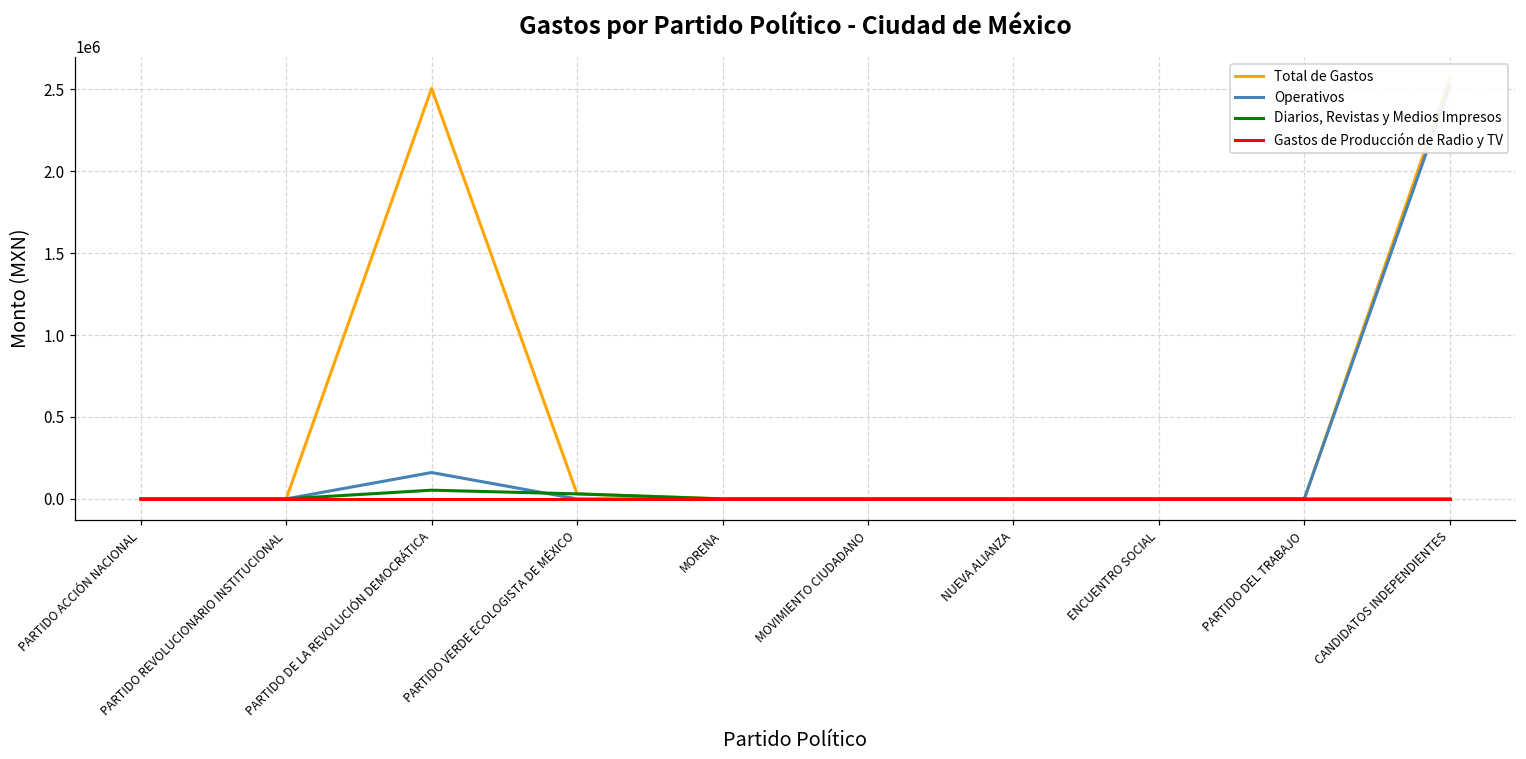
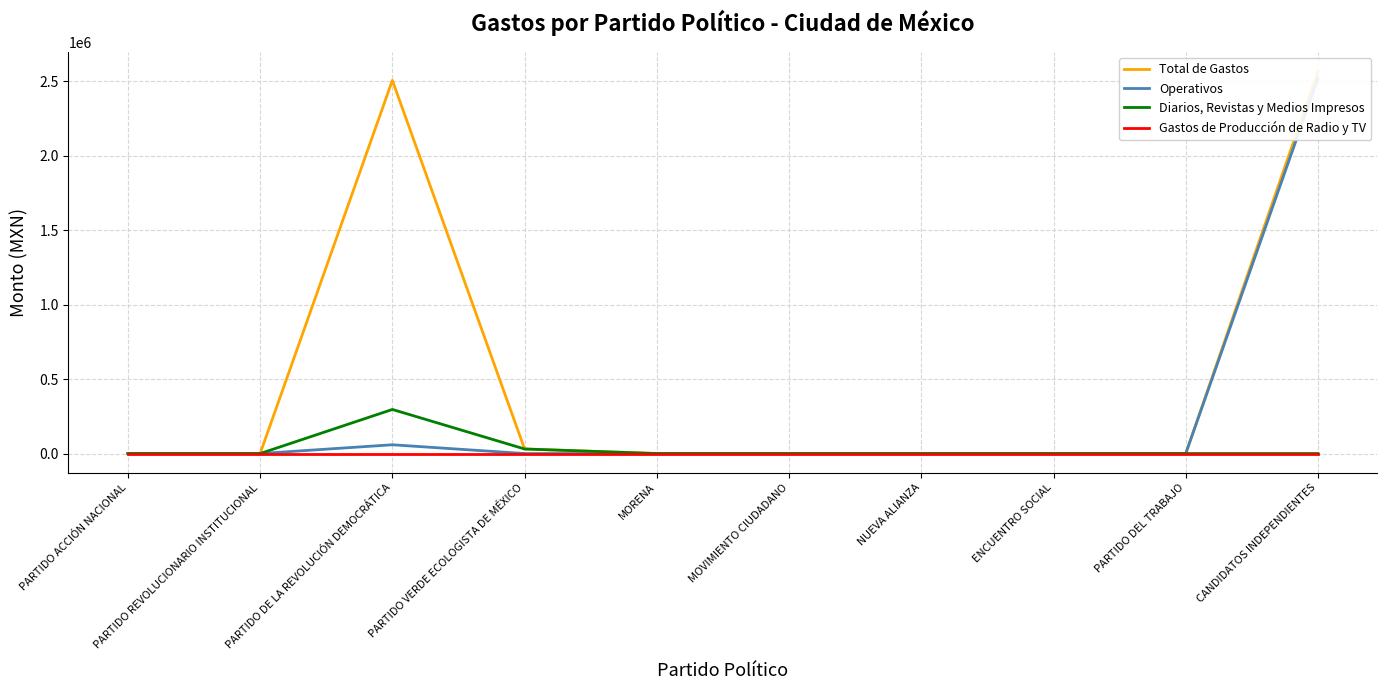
Operativos, PARTIDO DE LA REVOLUCIÓN DEMOCRÁTICA: 160000 -> 60000
Diarios, Revistas y Medios Impresos, PARTIDO DE LA REVOLUCIÓN DEMOCRÁTICA: 50000 -> 300000
